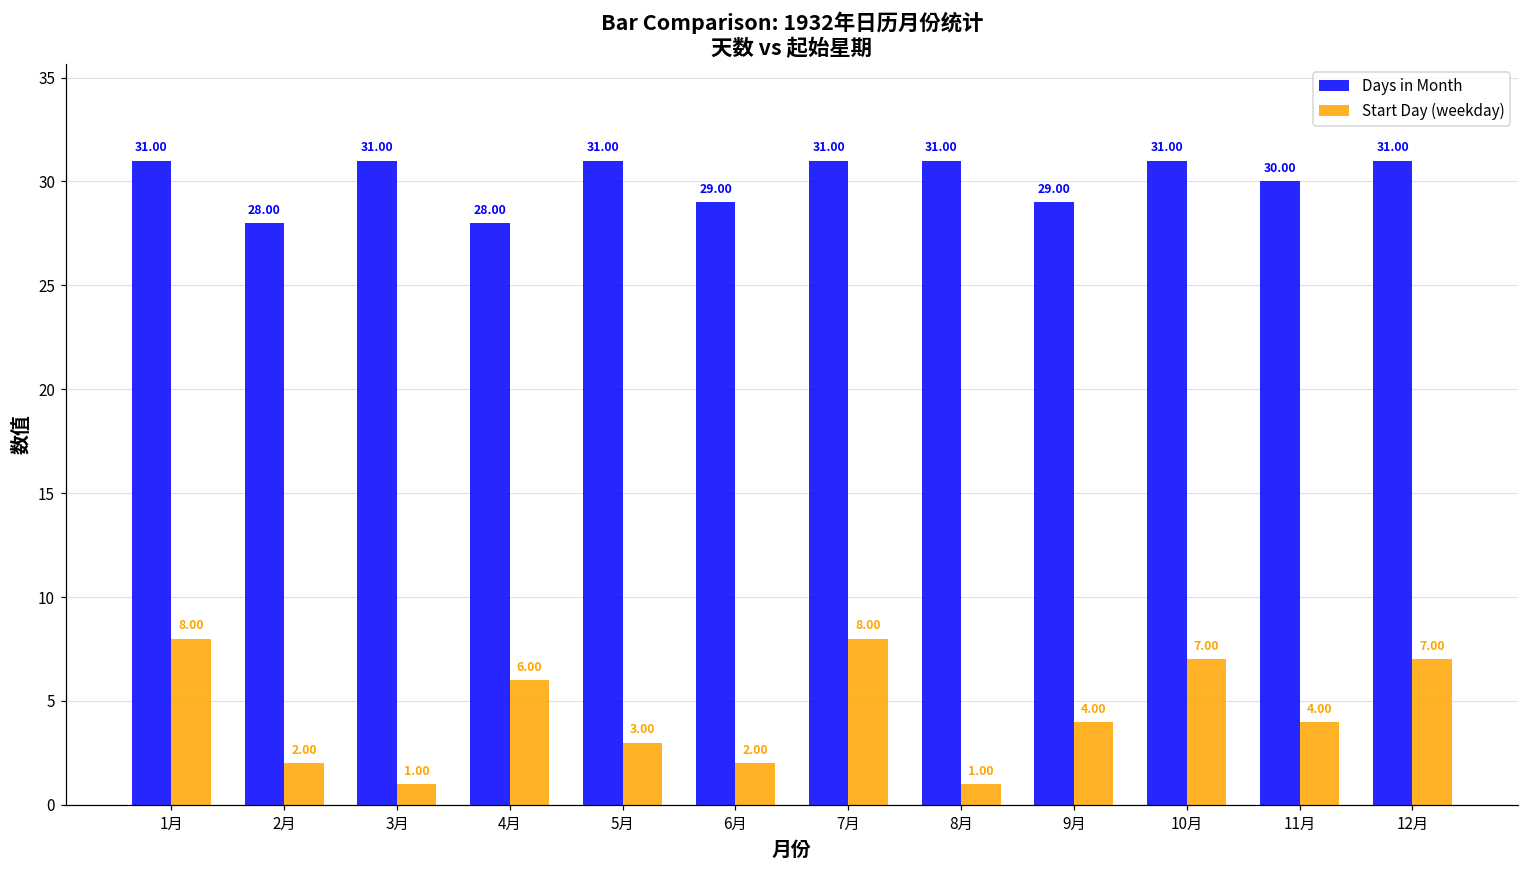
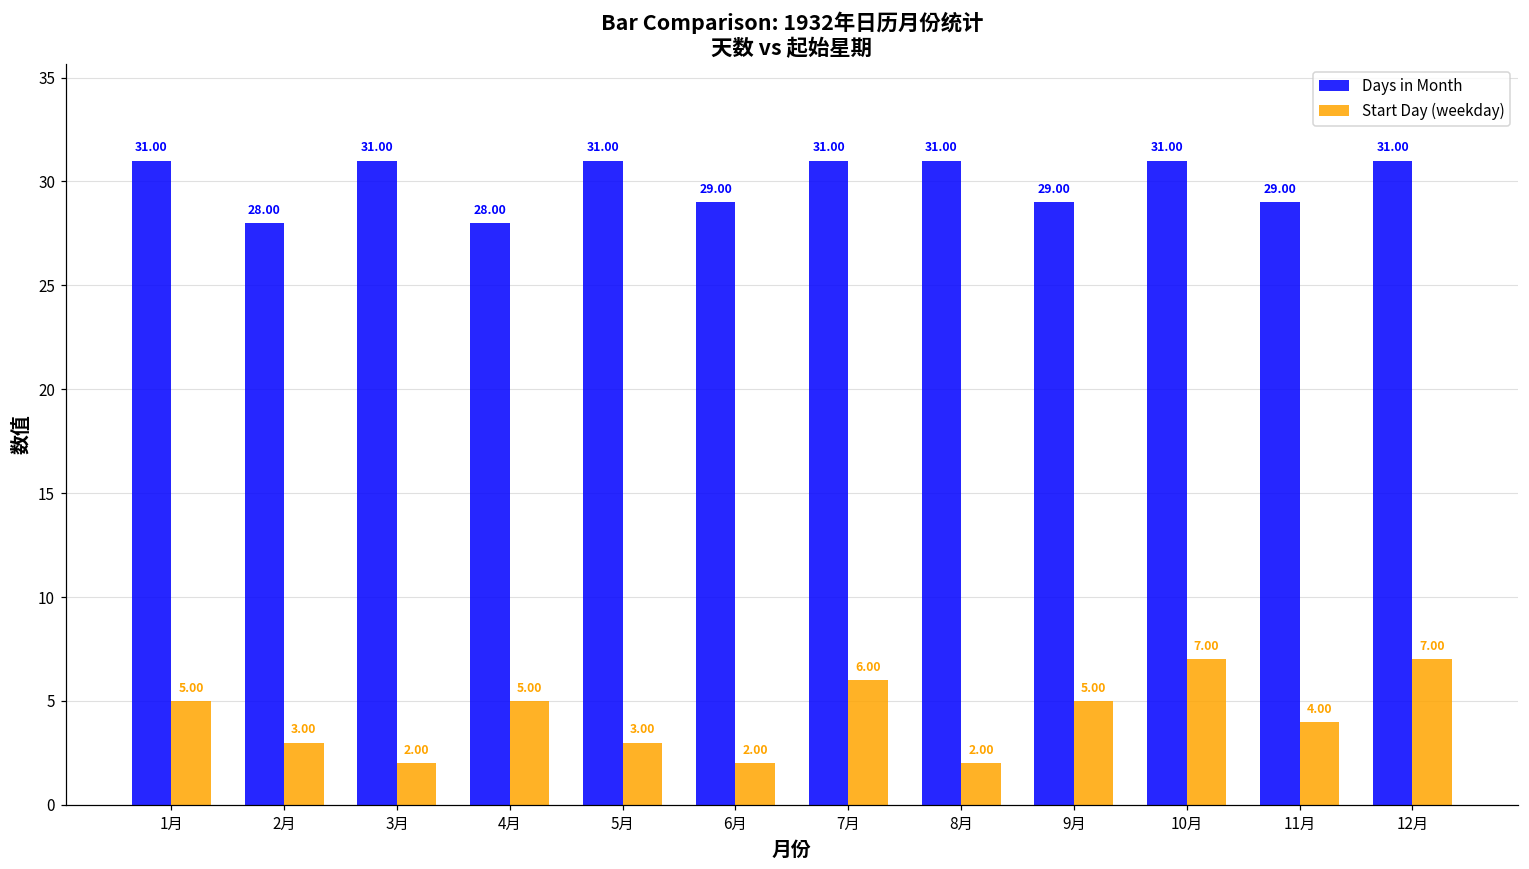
Start Day (weekday), 1月: 8.00 -> 5.00
Start Day (weekday), 2月: 2.00 -> 3.00
Start Day (weekday), 3月: 1.00 -> 2.00
Start Day (weekday), 4月: 6.00 -> 5.00
Start Day (weekday), 7月: 8.00 -> 6.00
Start Day (weekday), 8月: 1.00 -> 2.00
Start Day (weekday), 9月: 4.00 -> 5.00
Days in Month, 11月: 30.00 -> 29.00
